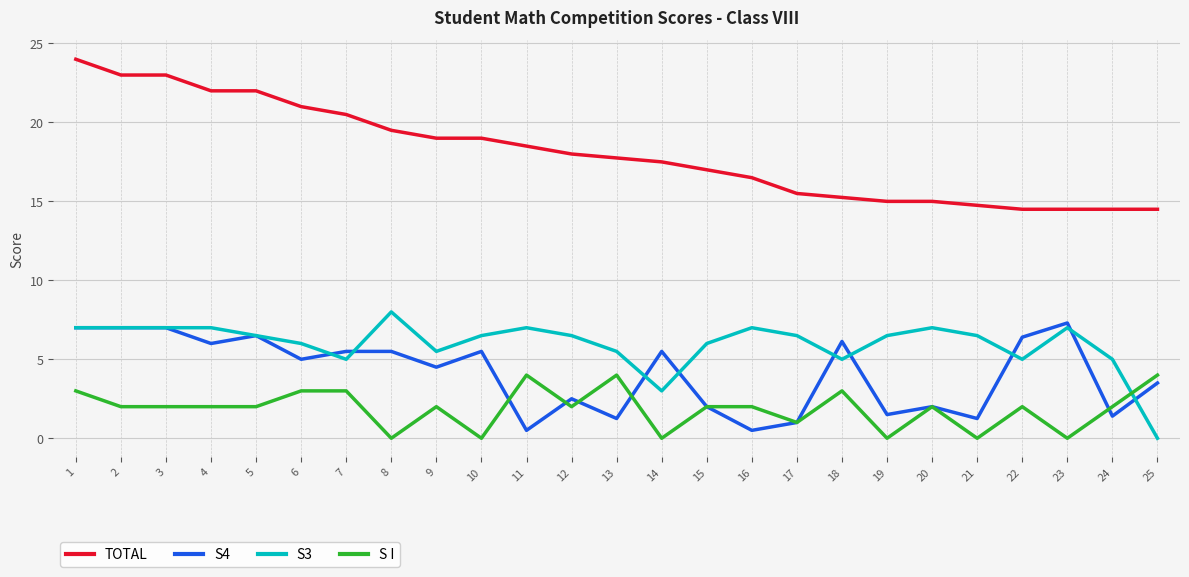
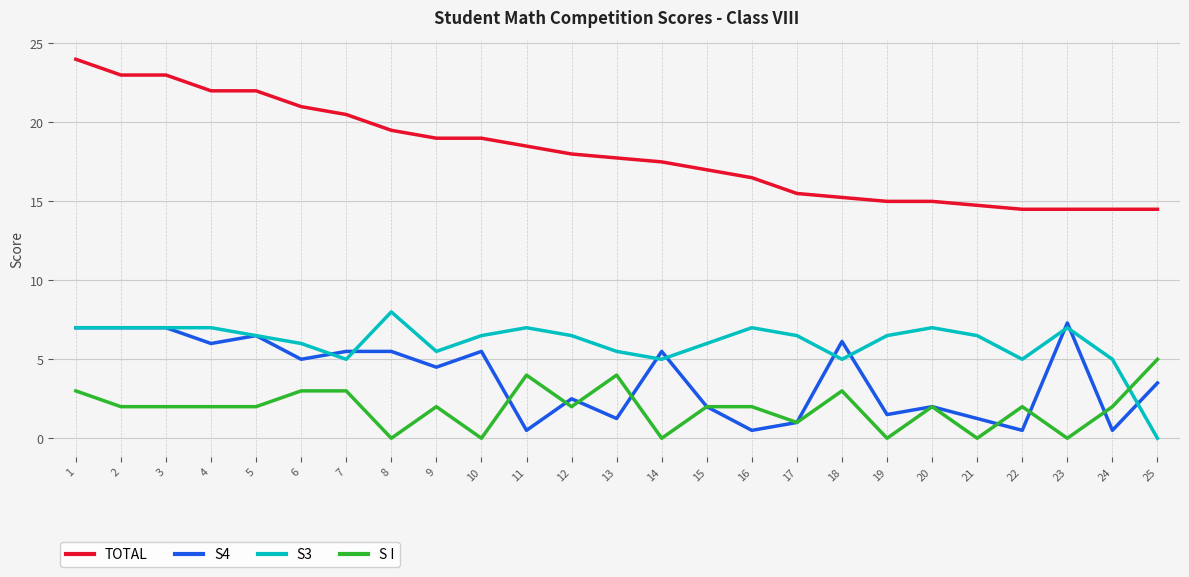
S3, 14: 3 -> 5
S4, 22: 6.4 -> 0.5
S4, 24: 1.4 -> 0.5
S I, 25: 4 -> 5
